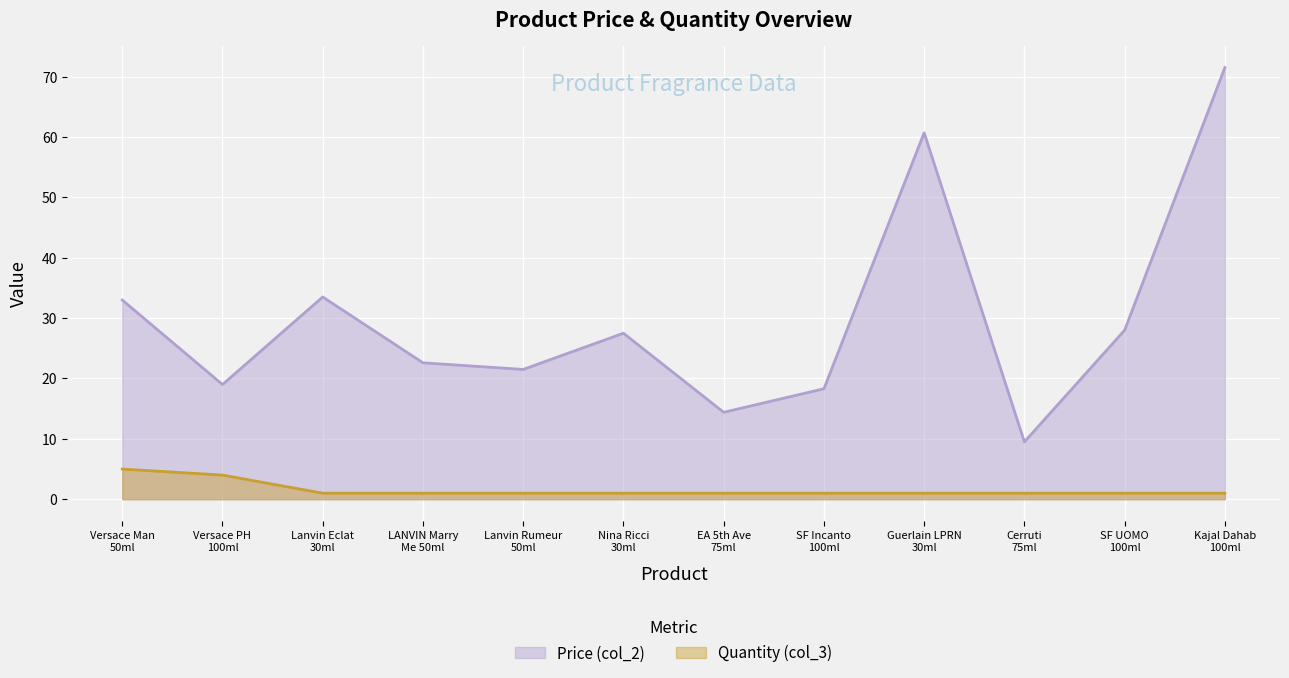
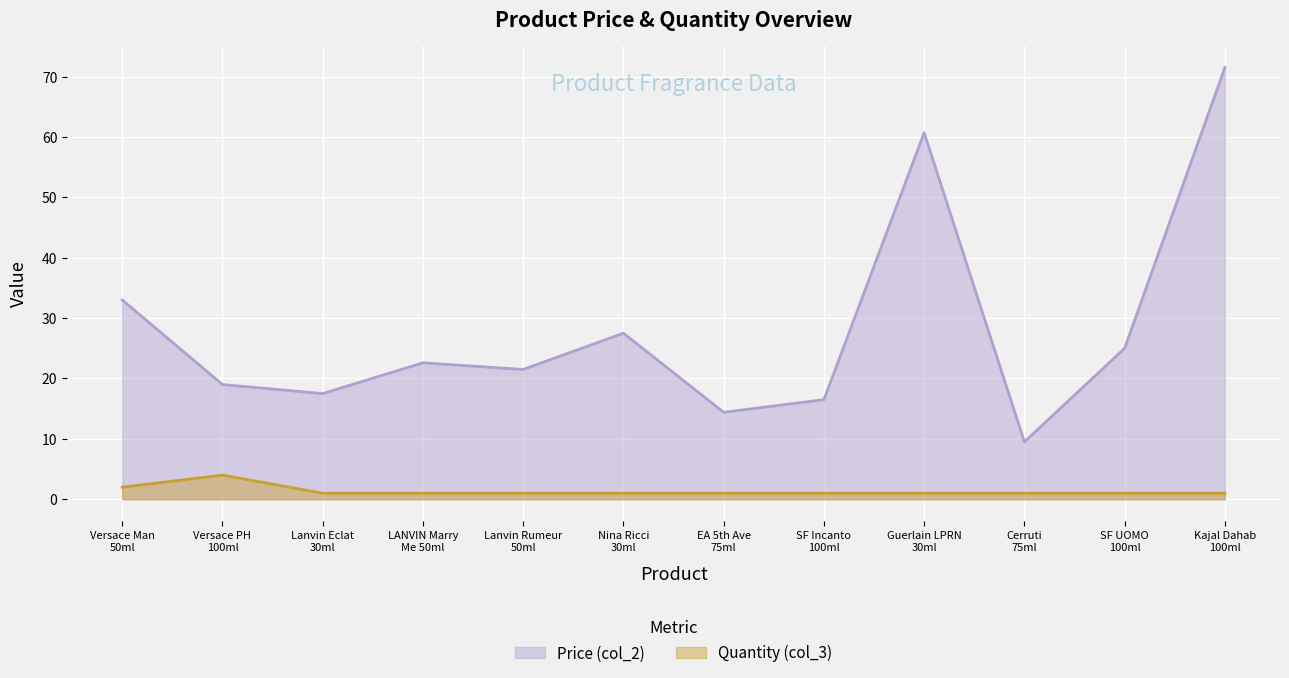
Quantity (col_3), Versace Man 50ml: 5 -> 2
Price (col_2), Lanvin Eclat 30ml: 34 -> 18
Price (col_2), SF Incanto 100ml: 18 -> 17
Price (col_2), SF UOMO 100ml: 28 -> 25
